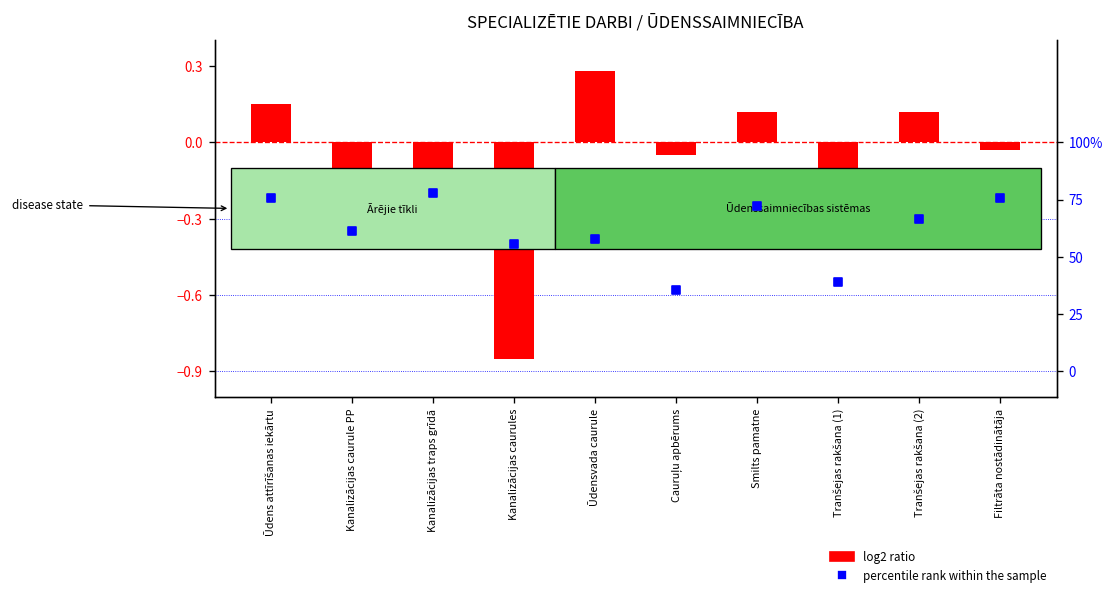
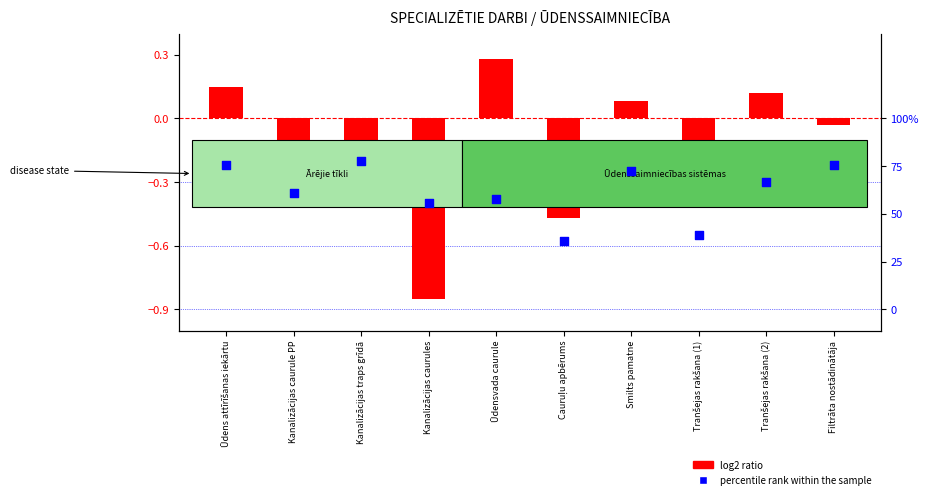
log2 ratio, Cauruļu apbērums: -0.05 -> -0.47
log2 ratio, Smilts pamatne: 0.12 -> 0.08
